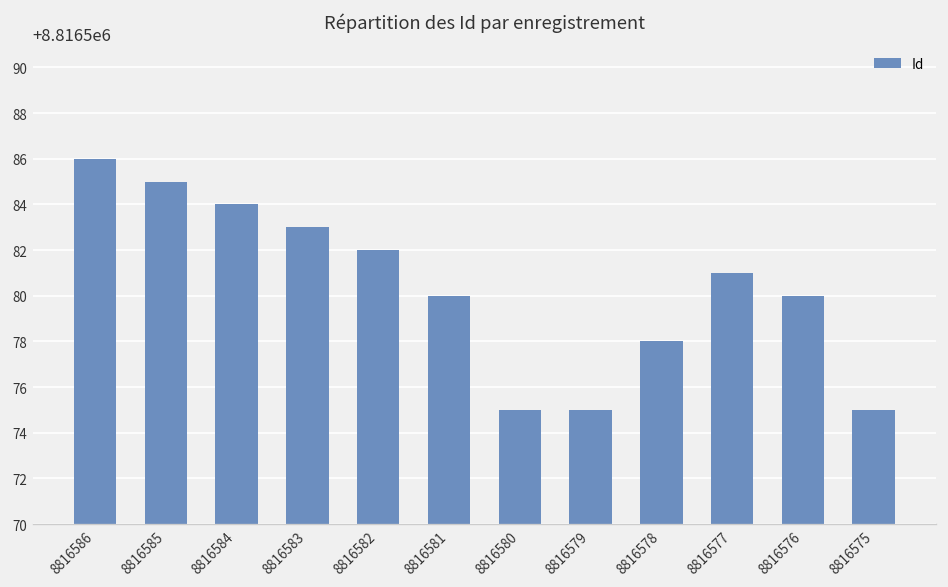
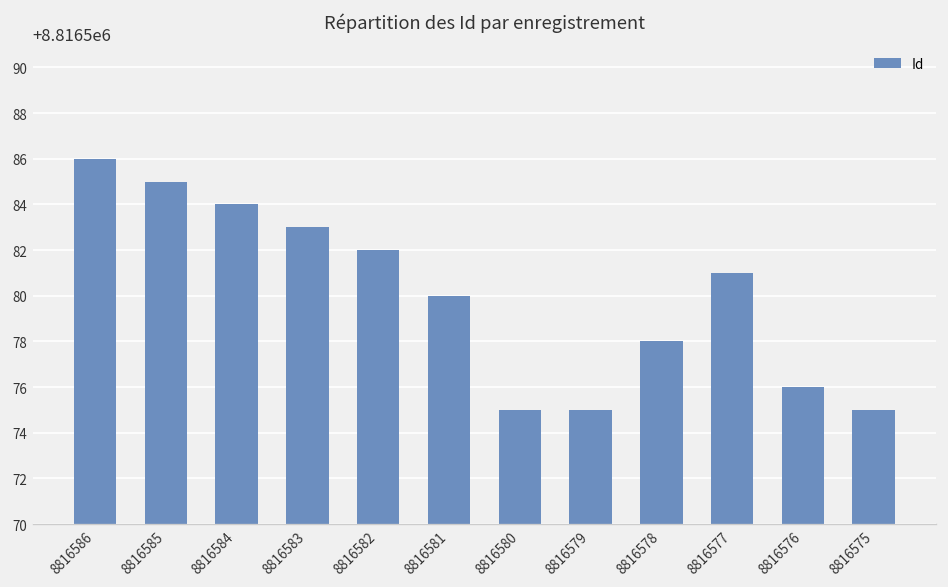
8816576: 8816580 -> 8816576
